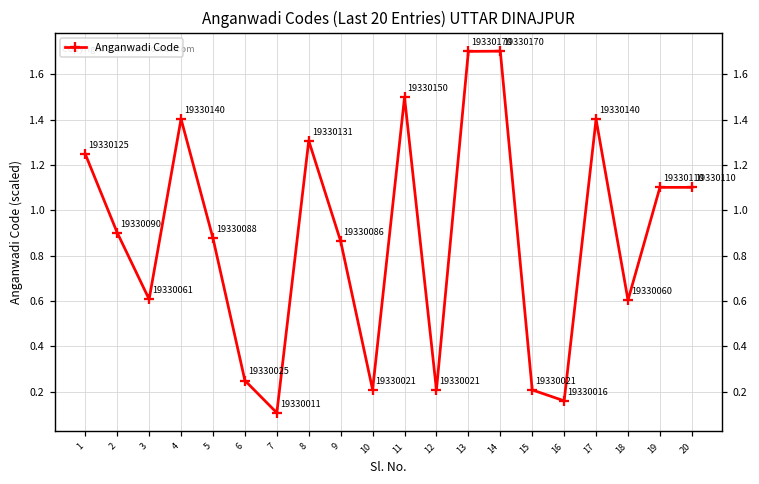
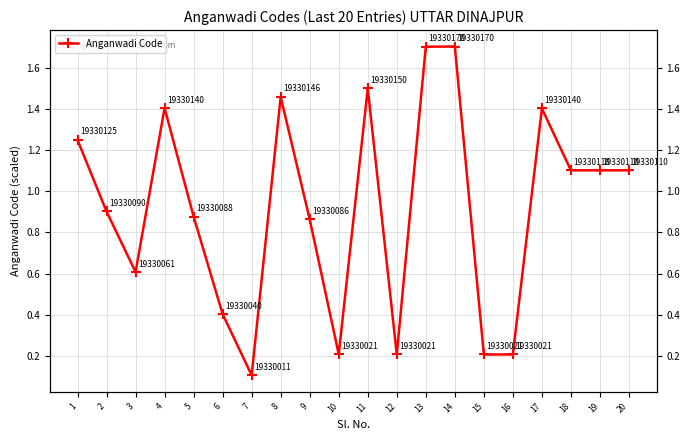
6: 19330025 -> 19330040
8: 19330131 -> 19330146
16: 19330016 -> 19330021
18: 19330060 -> 19330110
